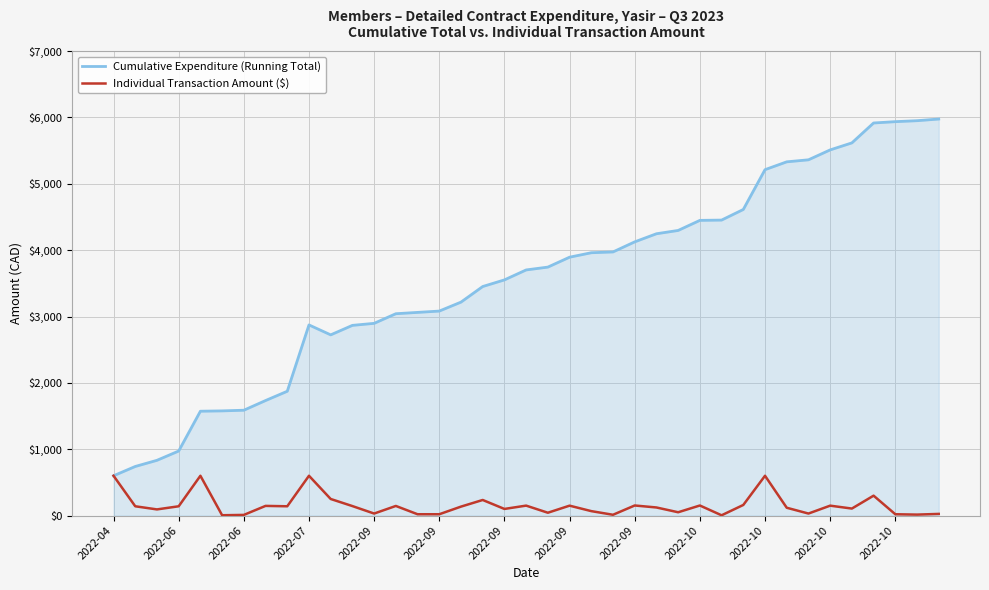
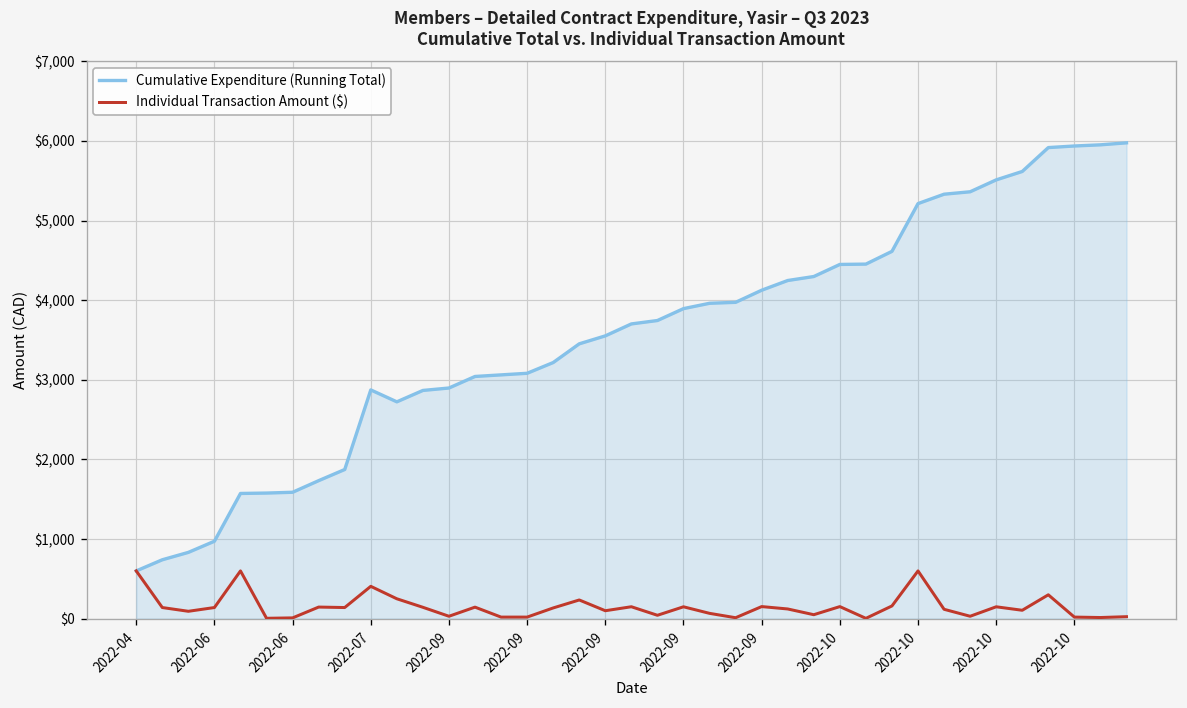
Individual Transaction Amount ($), 2022-07: $600 -> $400
